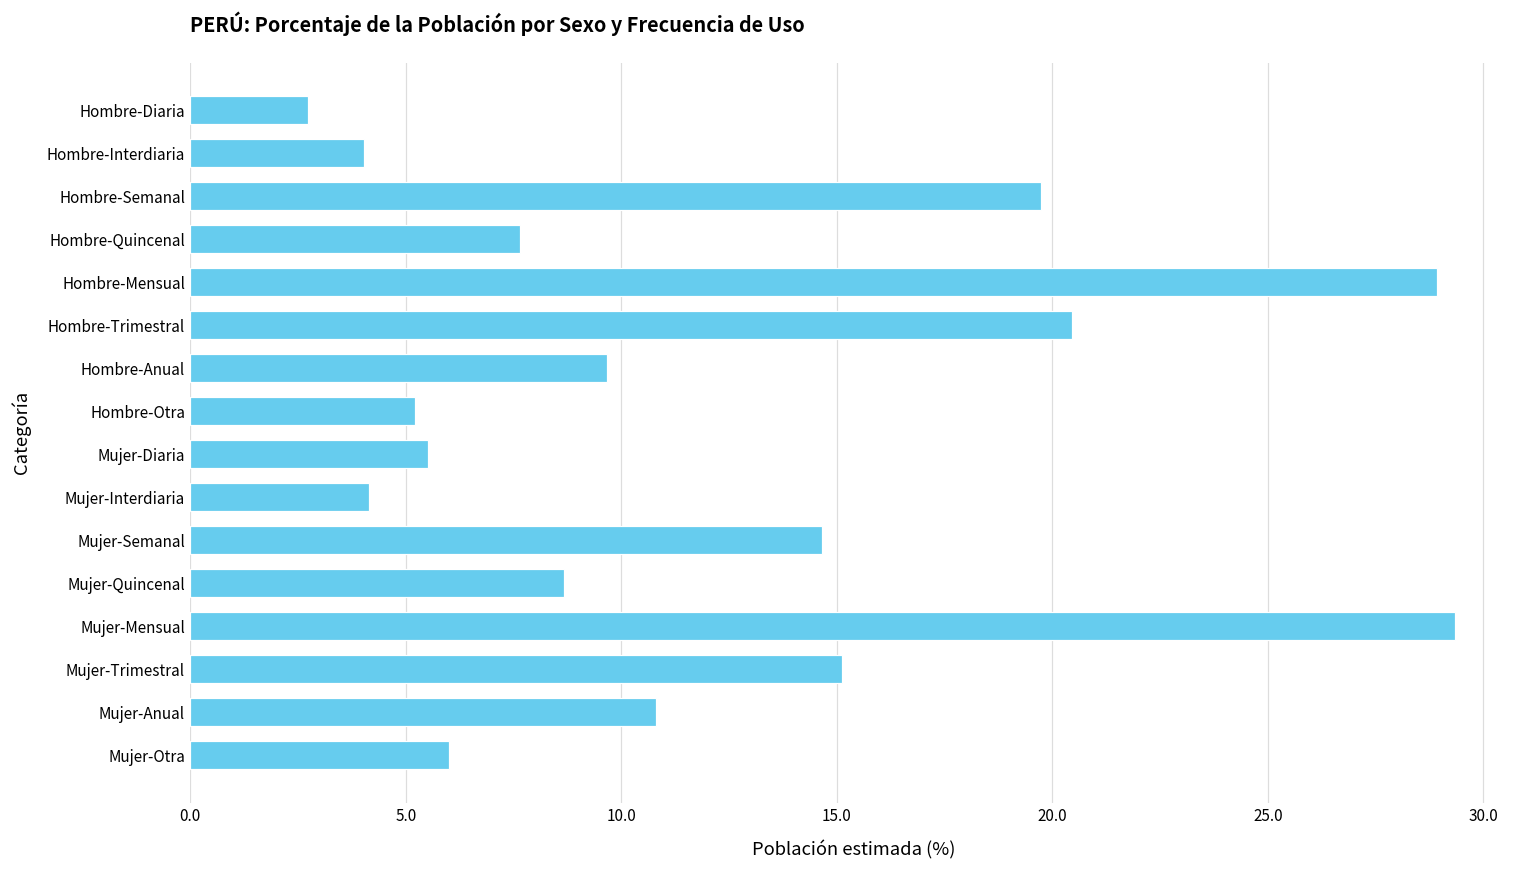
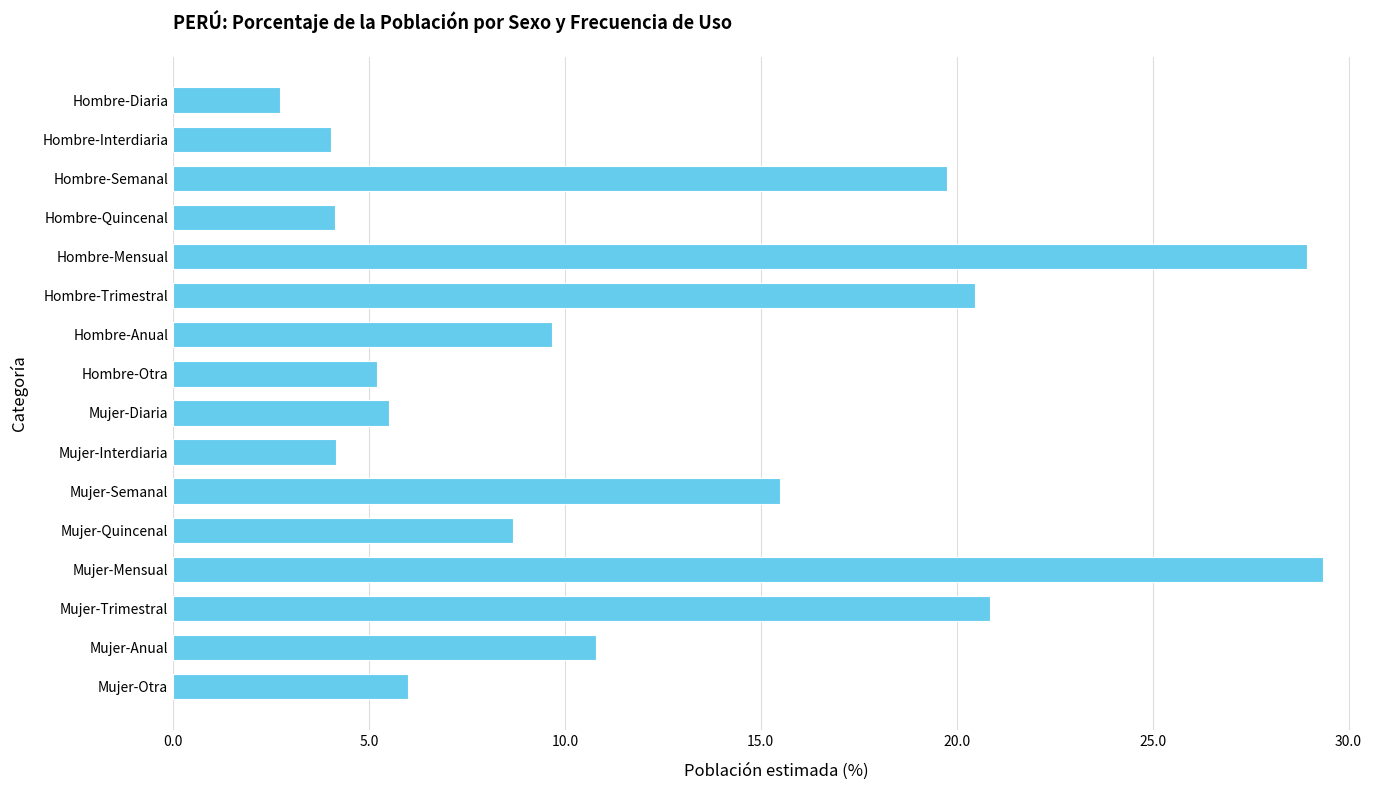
Hombre-Quincenal: 7.7 -> 4.1
Mujer-Semanal: 14.7 -> 15.5
Mujer-Trimestral: 15.1 -> 20.9
